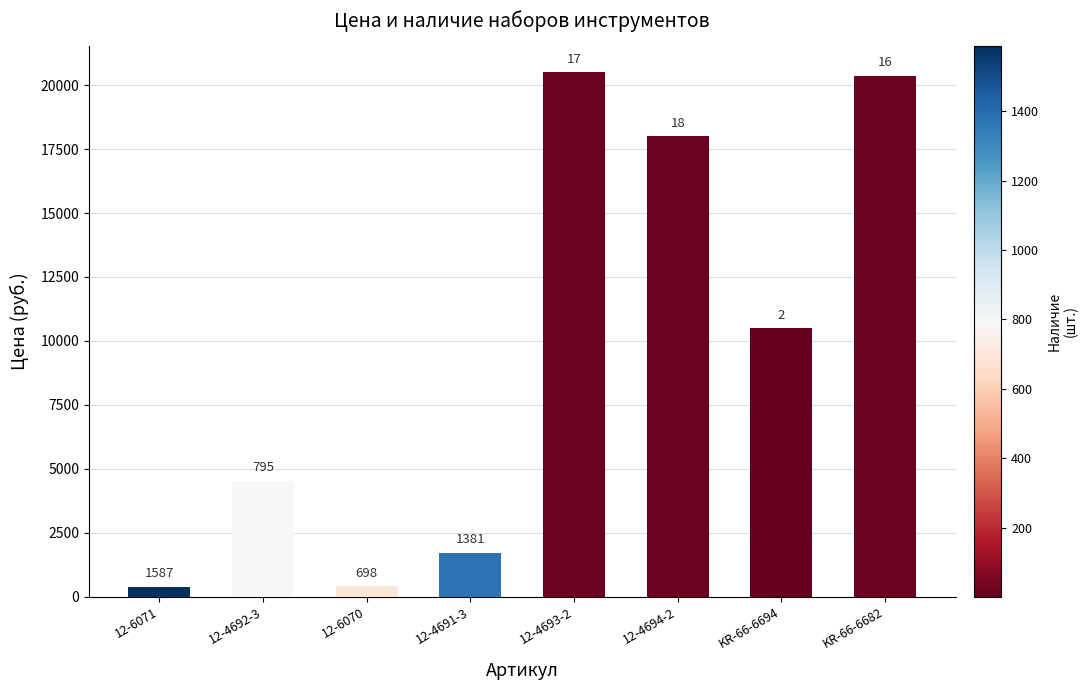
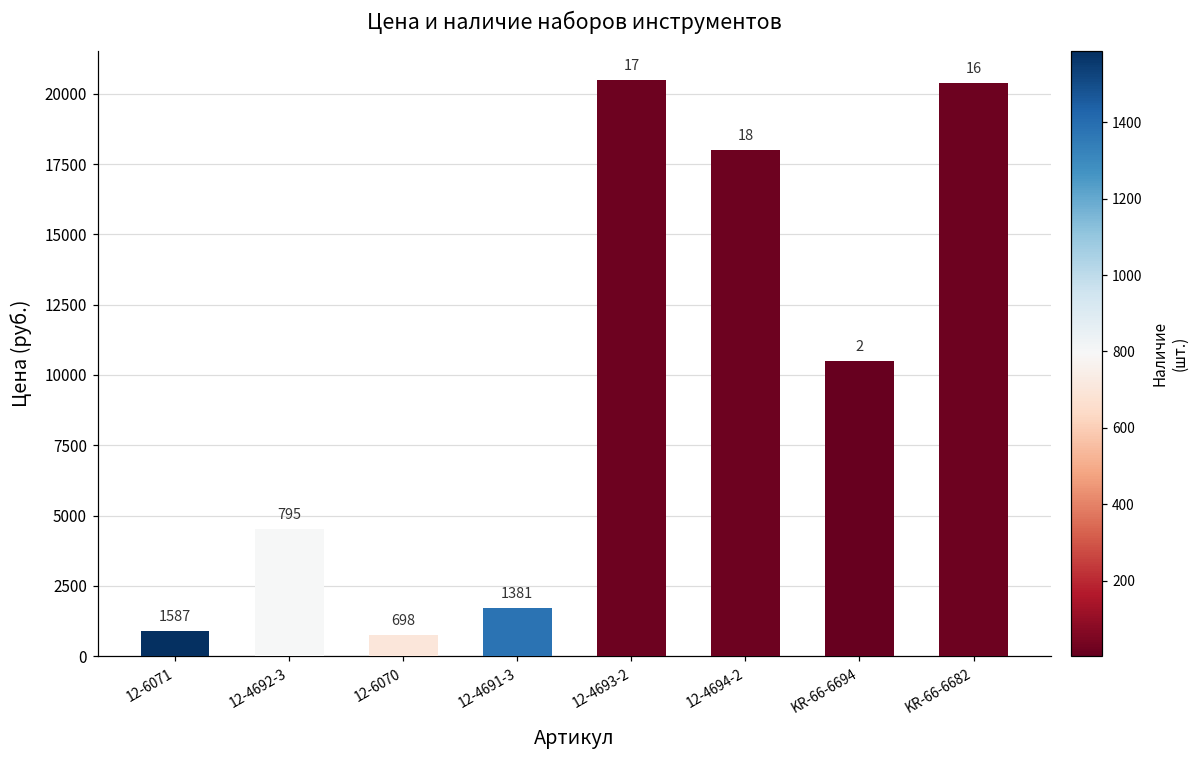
12-6071: 400 -> 900
12-6070: 400 -> 800
